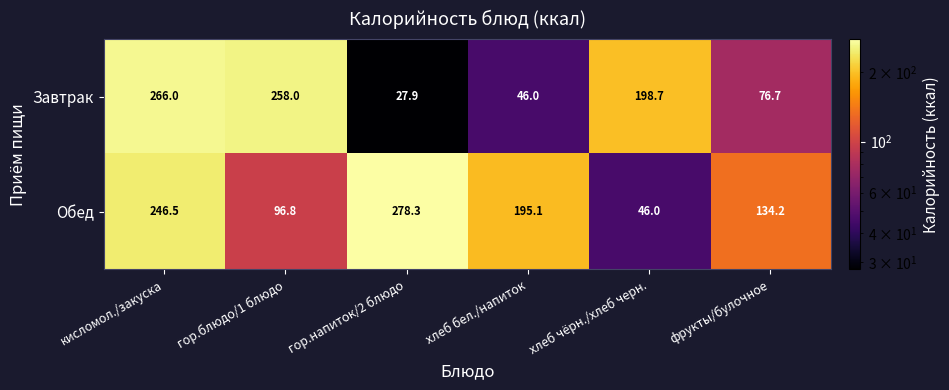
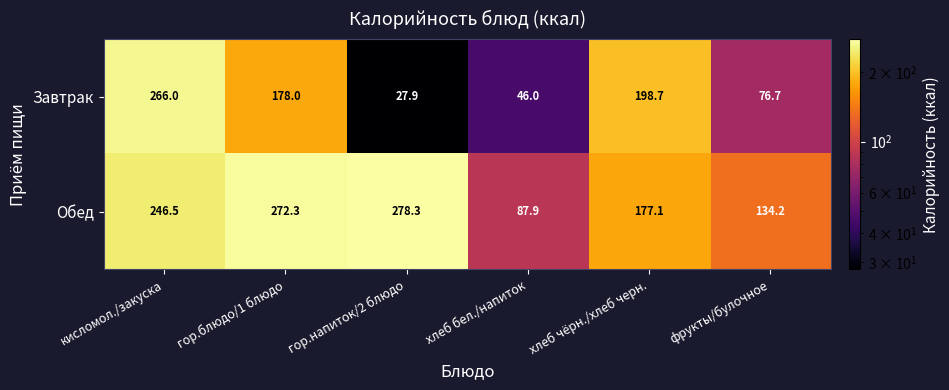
Завтрак, гор.блюдо/1 блюдо: 258.0 -> 178.0
Обед, гор.блюдо/1 блюдо: 96.8 -> 272.3
Обед, хлеб бел./напиток: 195.1 -> 87.9
Обед, хлеб чёрн./хлеб черн.: 46.0 -> 177.1
